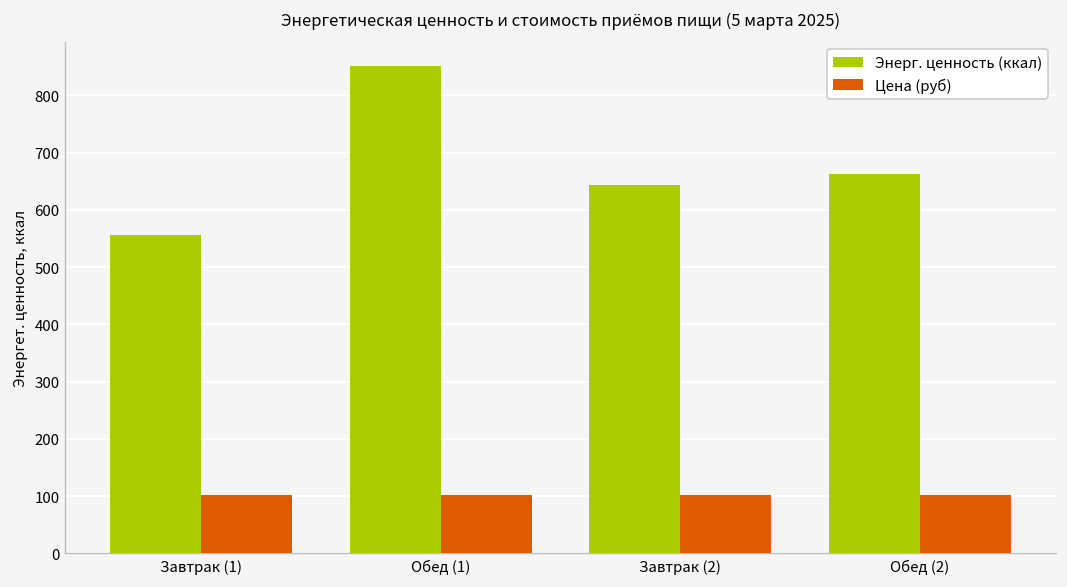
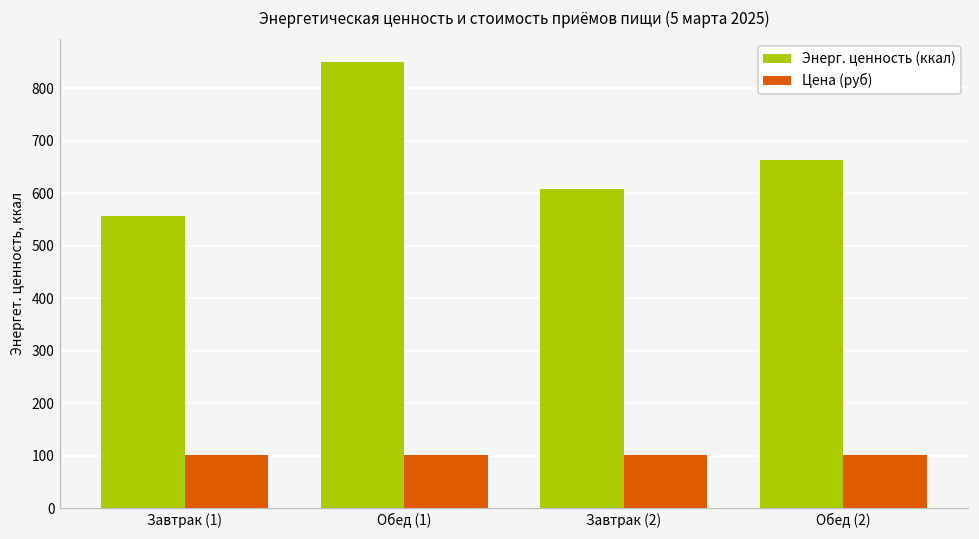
Энерг. ценность (ккал), Завтрак (2): 640 -> 610
